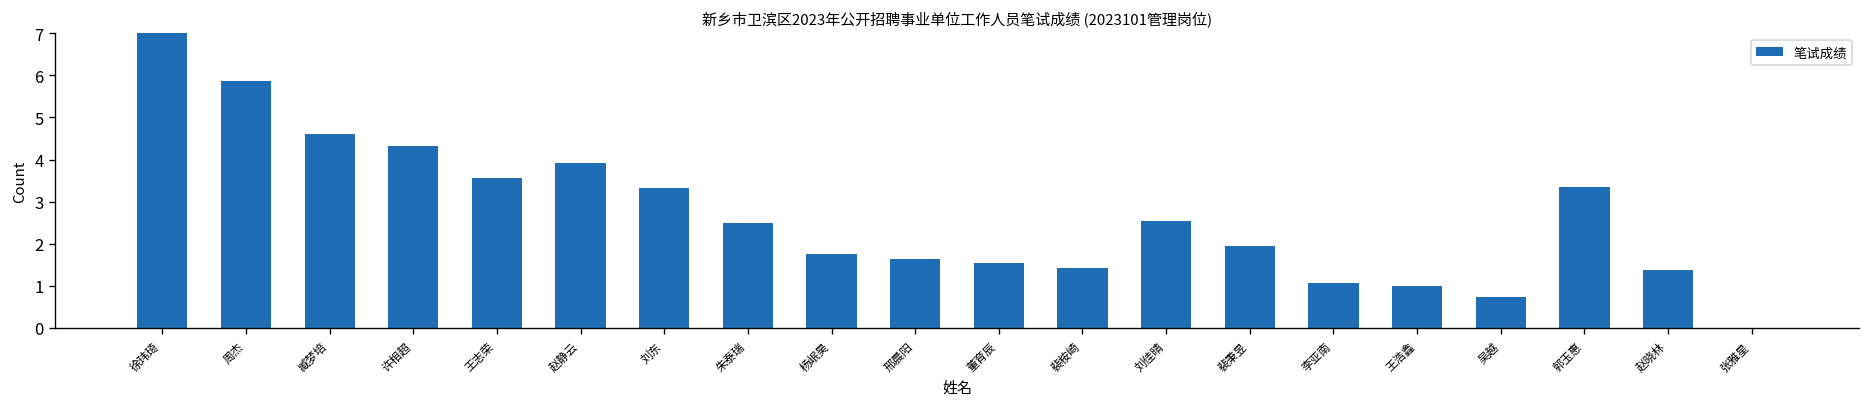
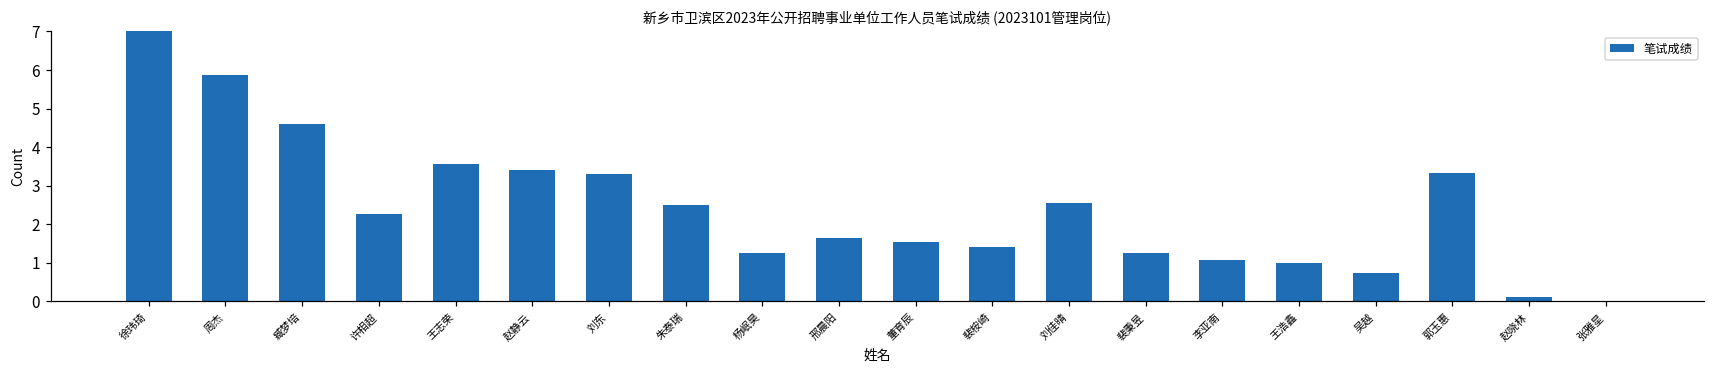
许相超: 4.3 -> 2.3
赵静云: 3.9 -> 3.4
杨岷昊: 1.8 -> 1.3
裴秉昱: 1.9 -> 1.3
赵晓林: 1.4 -> 0.1
